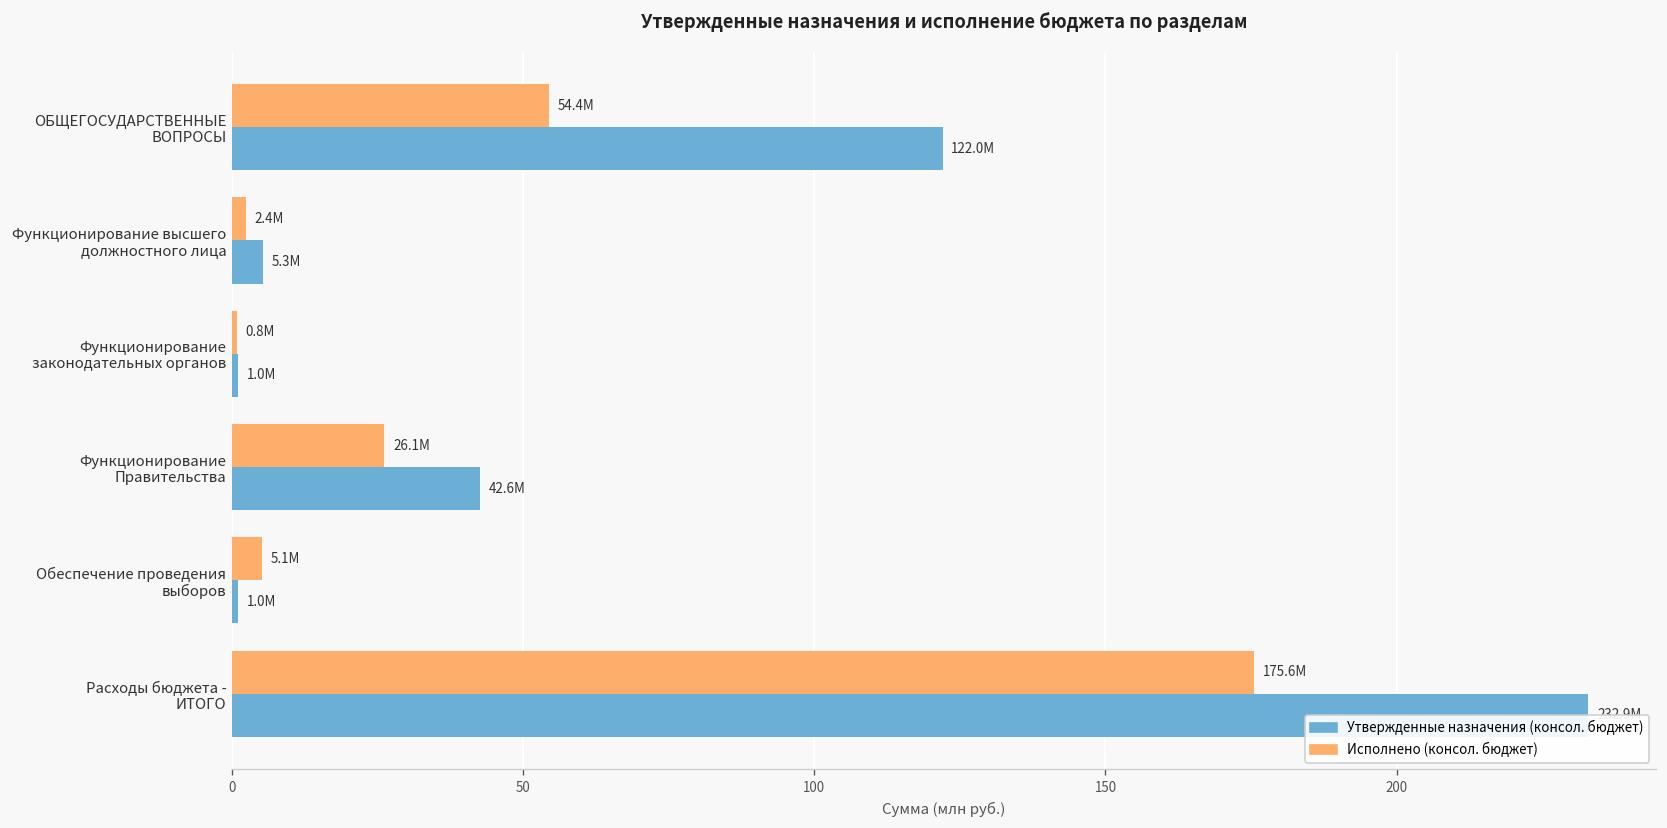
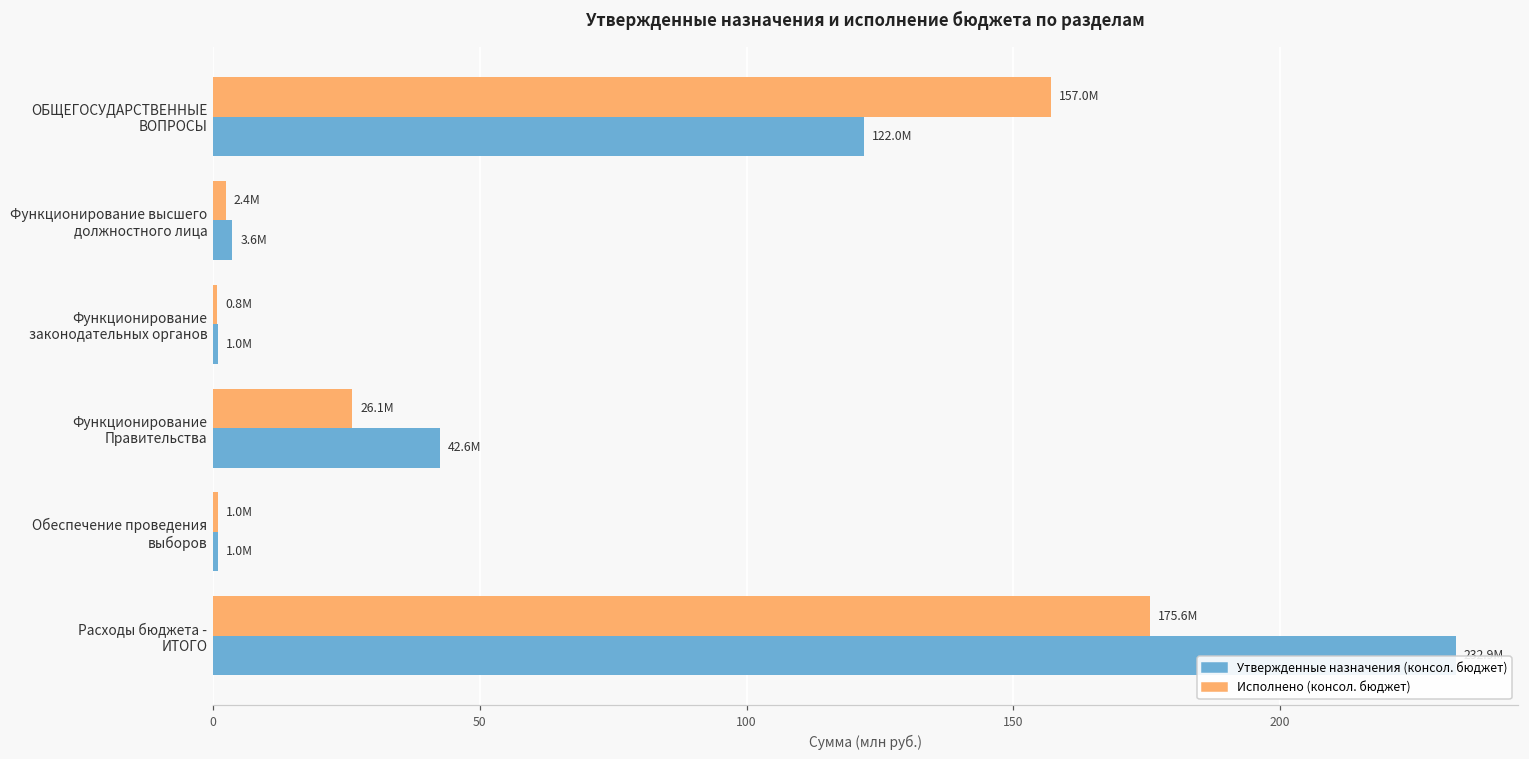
Исполнено (консол. бюджет), ОБЩЕГОСУДАРСТВЕННЫЕ ВОПРОСЫ: 54.4M -> 157.0M
Утвержденные назначения (консол. бюджет), Функционирование высшего должностного лица: 5.3M -> 3.6M
Исполнено (консол. бюджет), Обеспечение проведения выборов: 5.1M -> 1.0M
